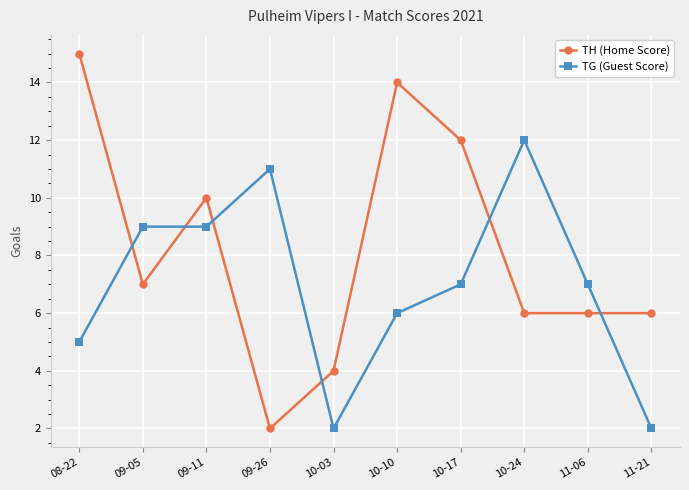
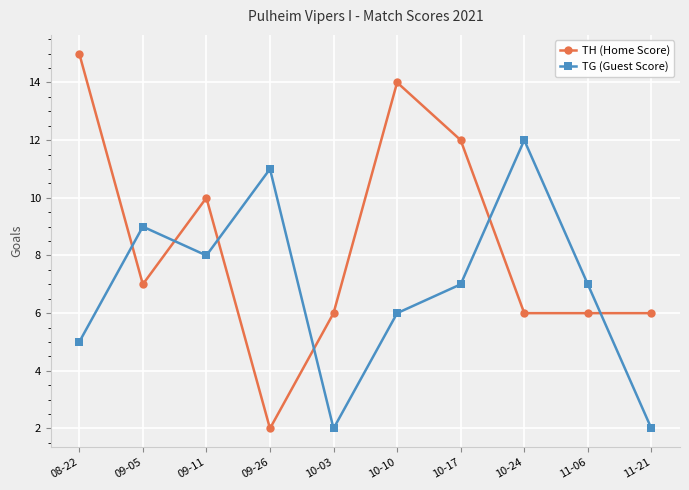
TG (Guest Score), 09-11: 9 -> 8
TH (Home Score), 10-03: 4 -> 6
